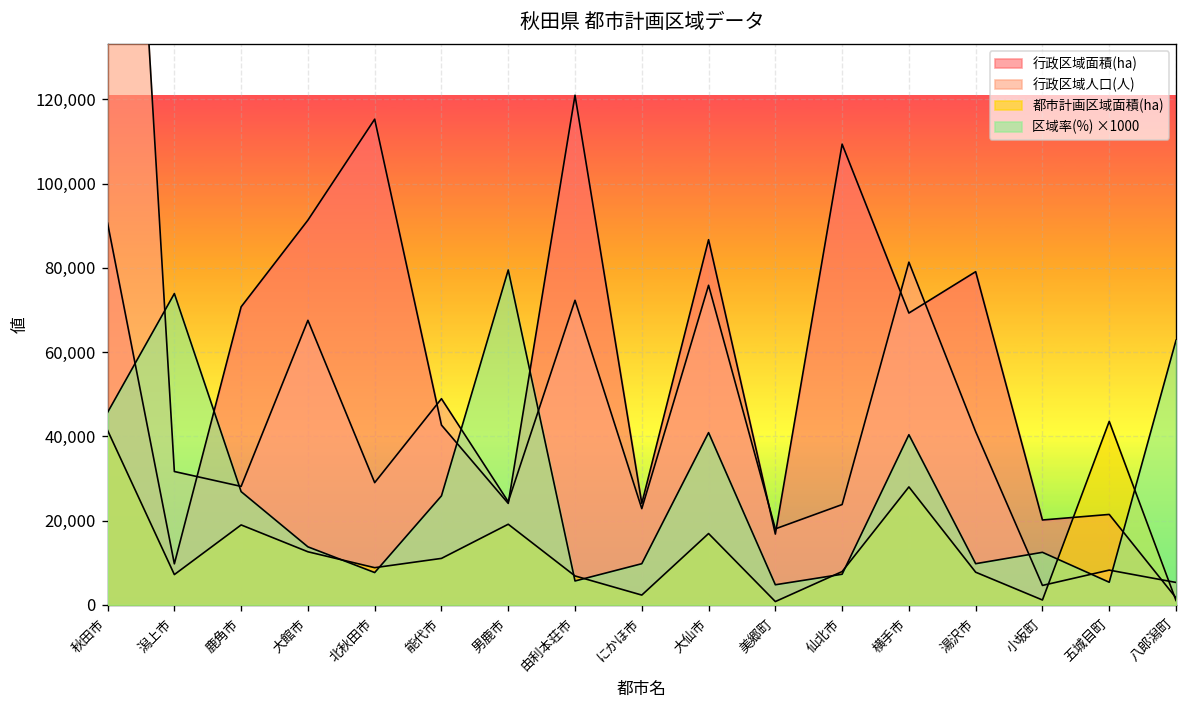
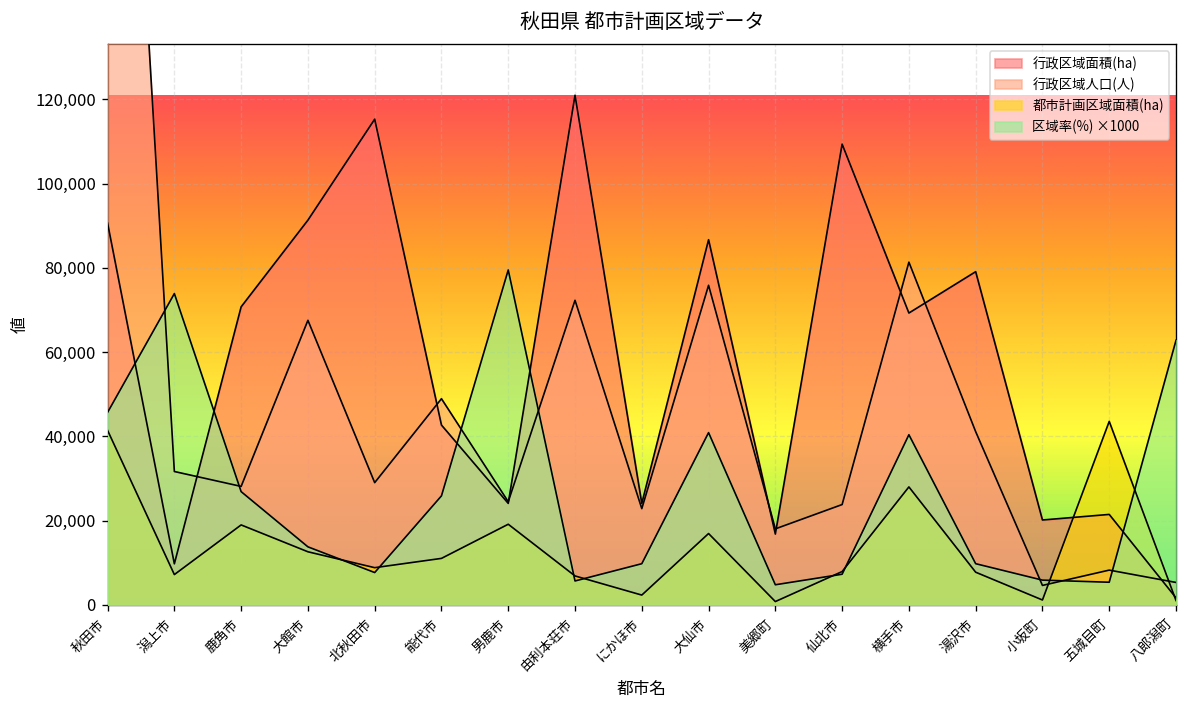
区域率(%) ×1000, 小坂町: 13,000 -> 6,000
